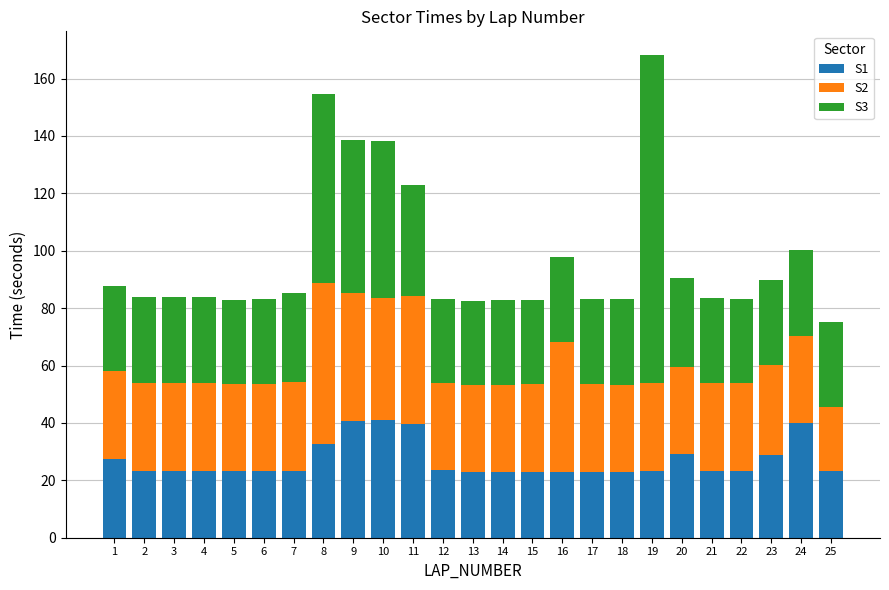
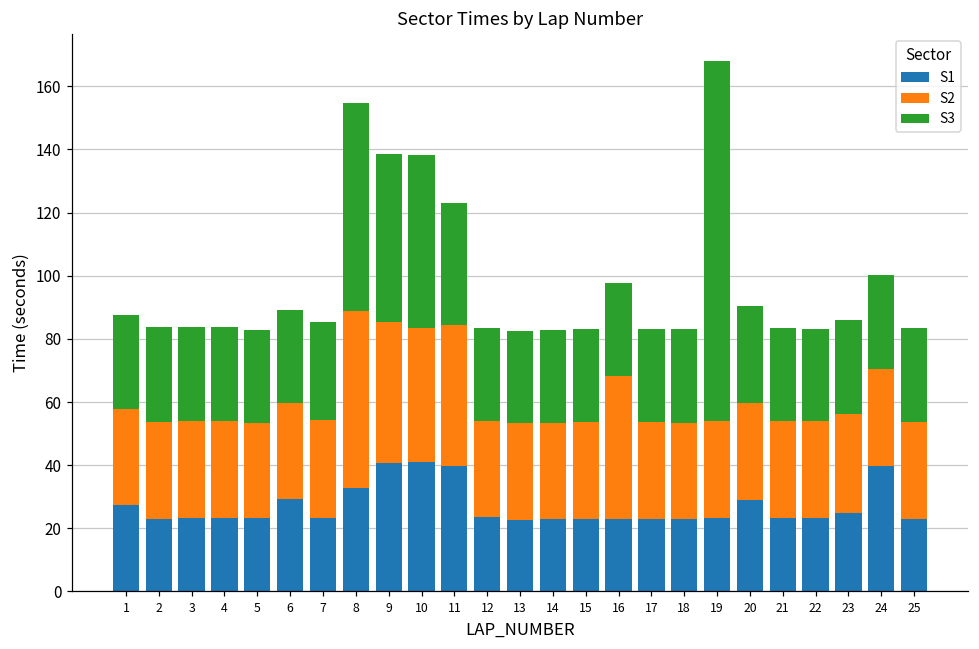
S1, 6: 23 -> 29
S1, 23: 29 -> 25
S2, 25: 23 -> 31
